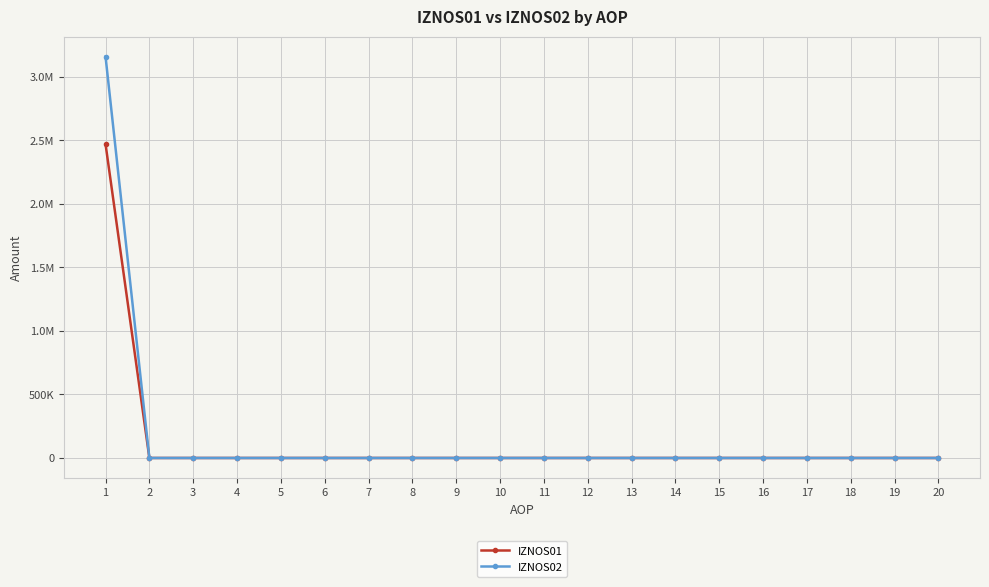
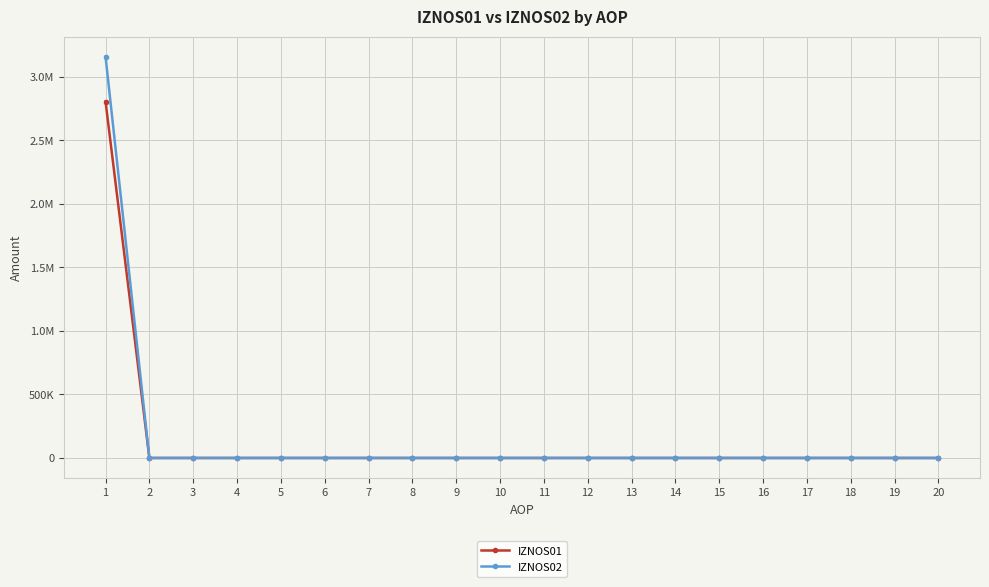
IZNOS01, 1: 2470000 -> 2810000
